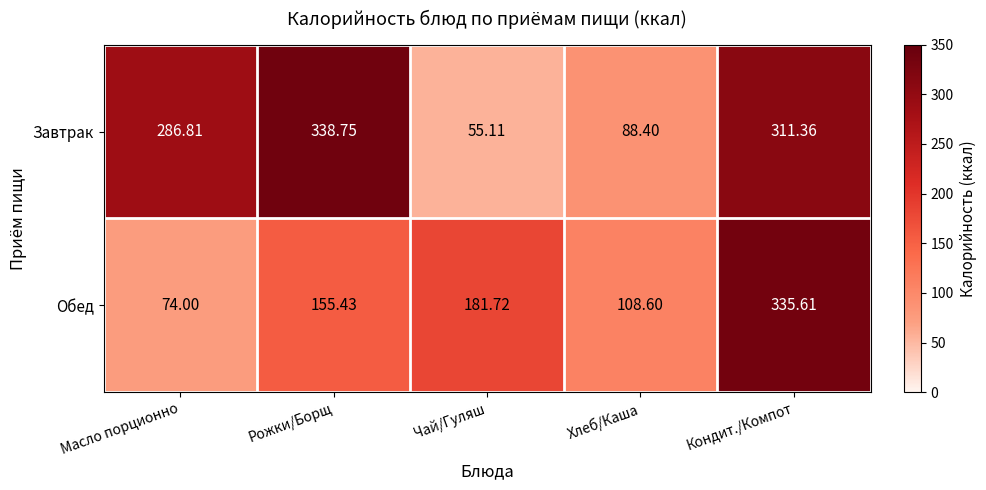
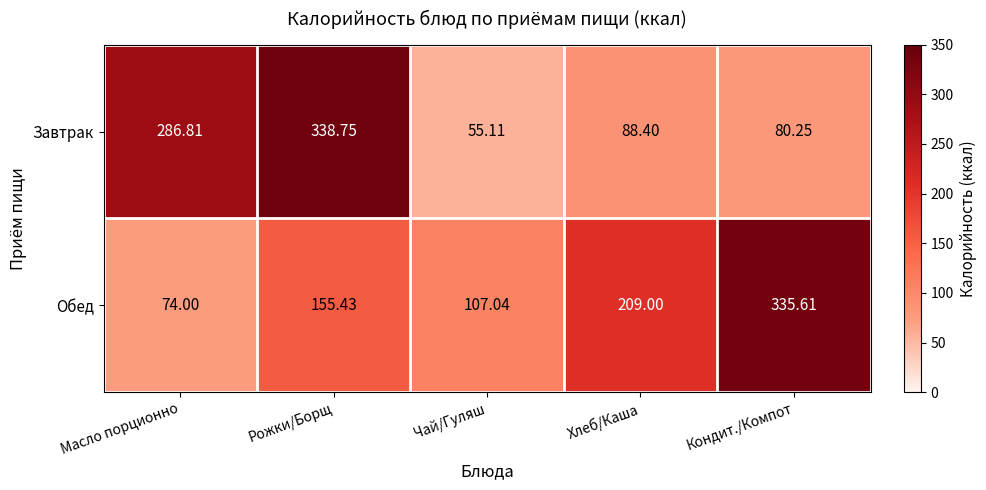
Завтрак, Кондит./Компот: 311.36 -> 80.25
Обед, Чай/Гуляш: 181.72 -> 107.04
Обед, Хлеб/Каша: 108.60 -> 209.00
